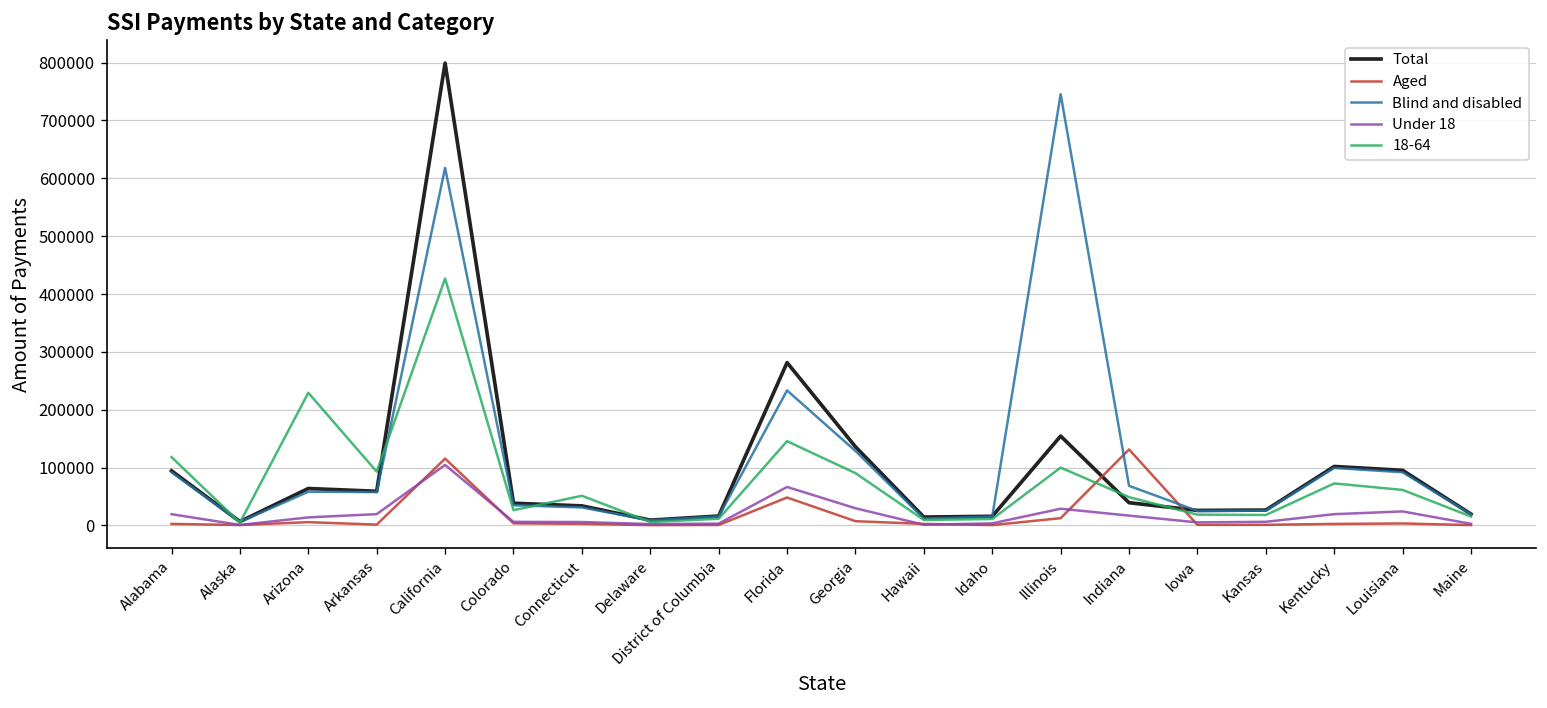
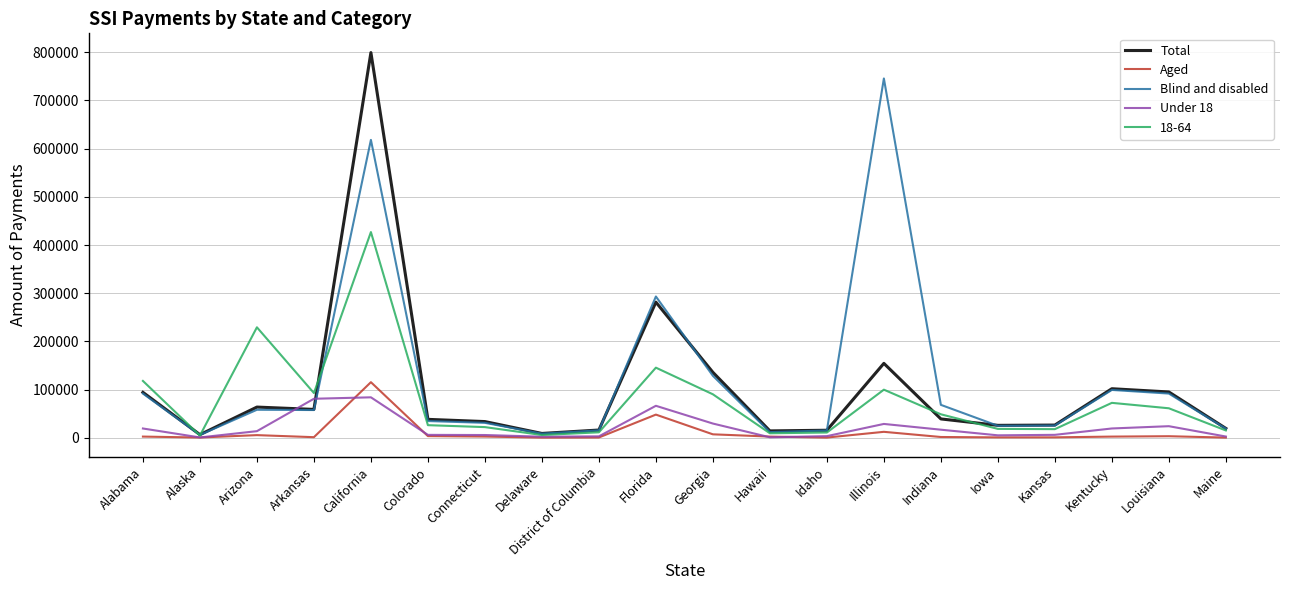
Under 18, Arkansas: 20000 -> 80000
Under 18, California: 100000 -> 80000
18-64, Connecticut: 50000 -> 20000
Blind and disabled, Florida: 230000 -> 290000
Aged, Indiana: 130000 -> 0
